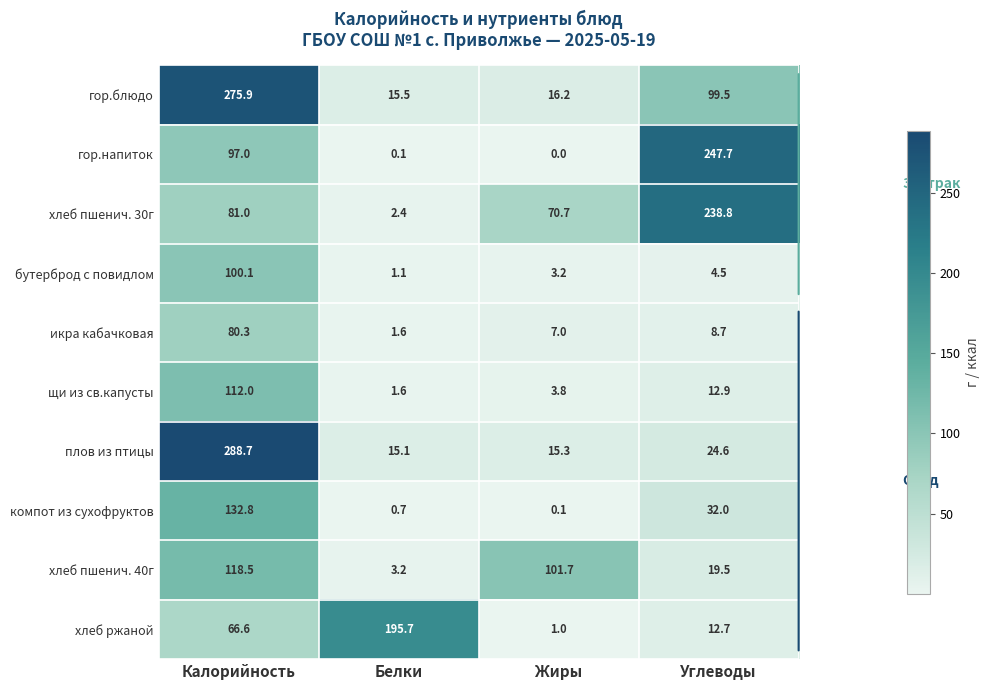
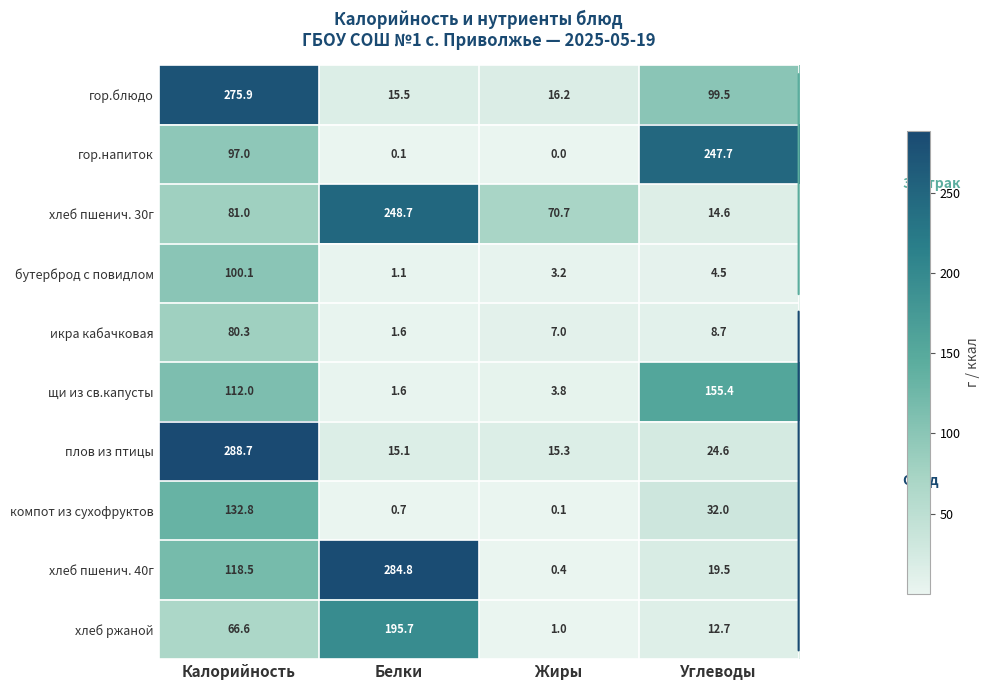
хлеб пшенич. 30г, Белки: 2.4 -> 248.7
хлеб пшенич. 30г, Углеводы: 238.8 -> 14.6
щи из св.капусты, Углеводы: 12.9 -> 155.4
хлеб пшенич. 40г, Белки: 3.2 -> 284.8
хлеб пшенич. 40г, Жиры: 101.7 -> 0.4
